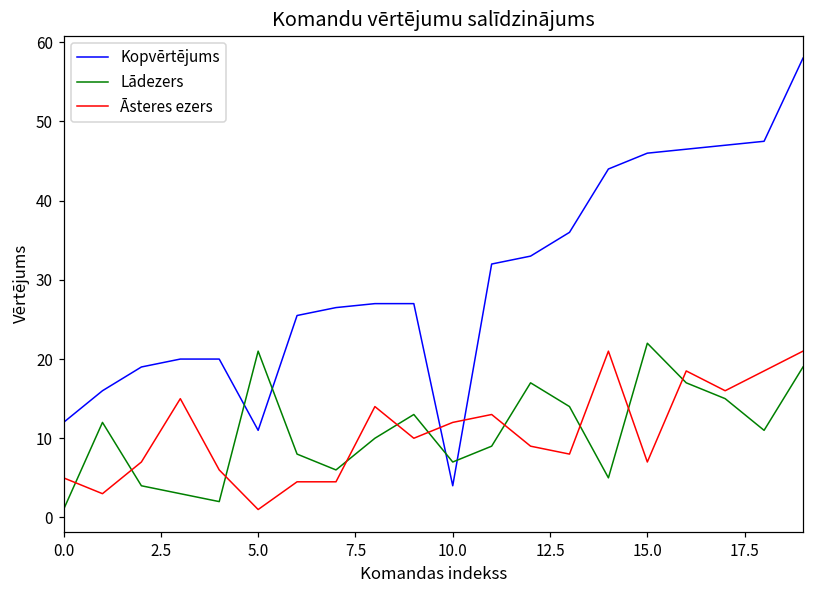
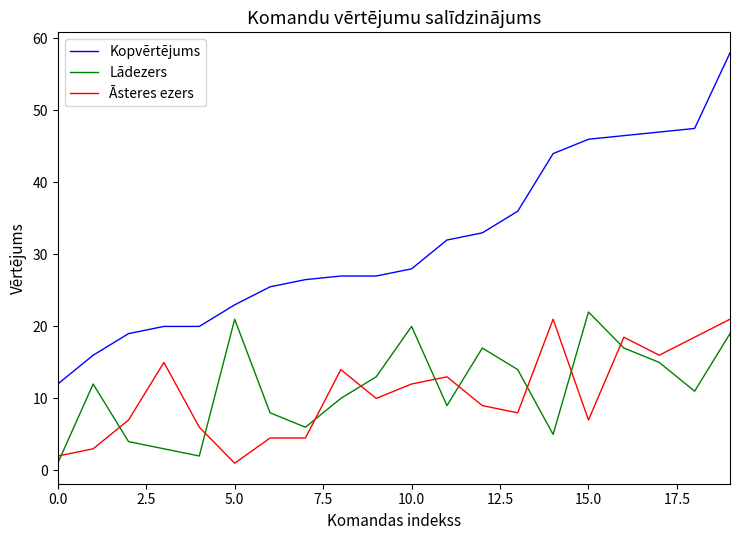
Āsteres ezers, 0.0: 5 -> 2
Kopvērtējums, 5.0: 11 -> 23
Kopvērtējums, 10.0: 4 -> 28
Lādezers, 10.0: 7 -> 20
